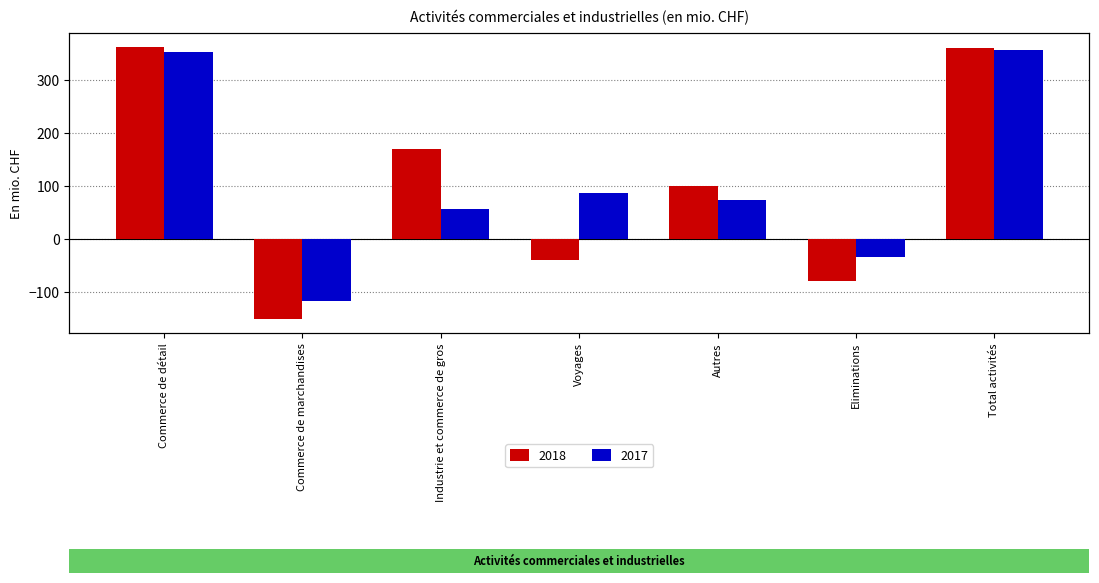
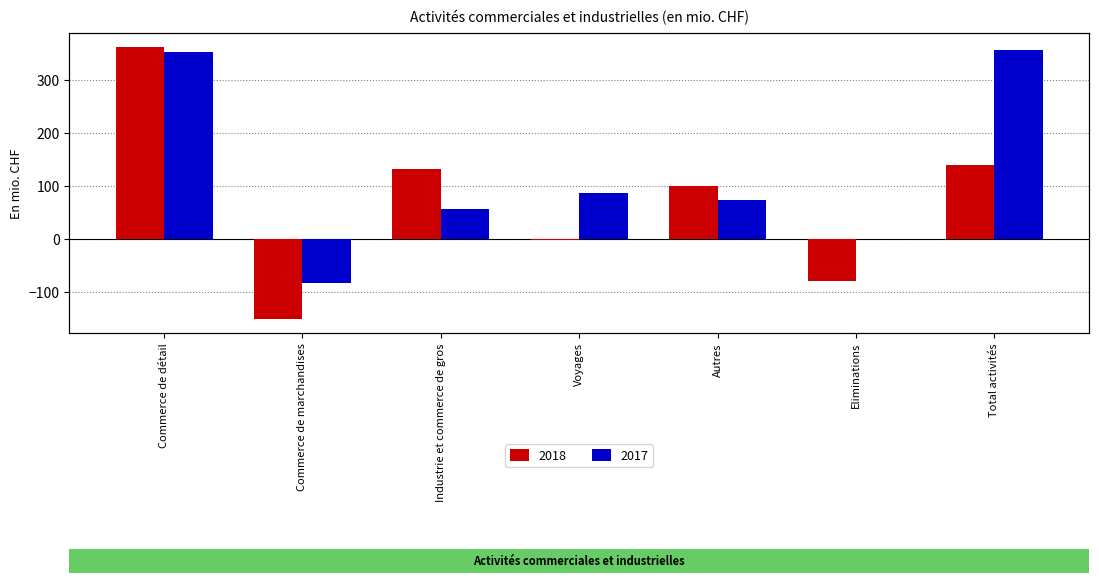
2017, Commerce de marchandises: -120 -> -80
2018, Industrie et commerce de gros: 170 -> 130
2018, Voyages: -40 -> 0
2017, Eliminations: -30 -> 0
2018, Total activités: 360 -> 140
